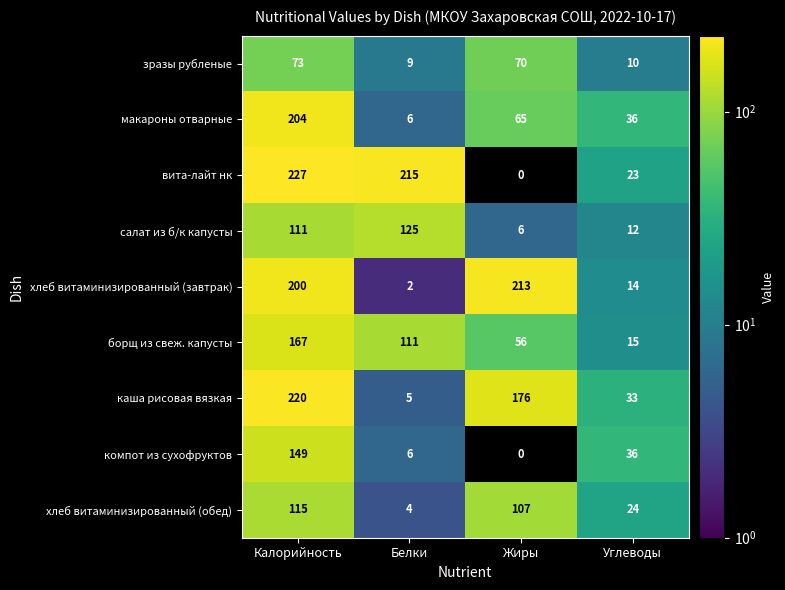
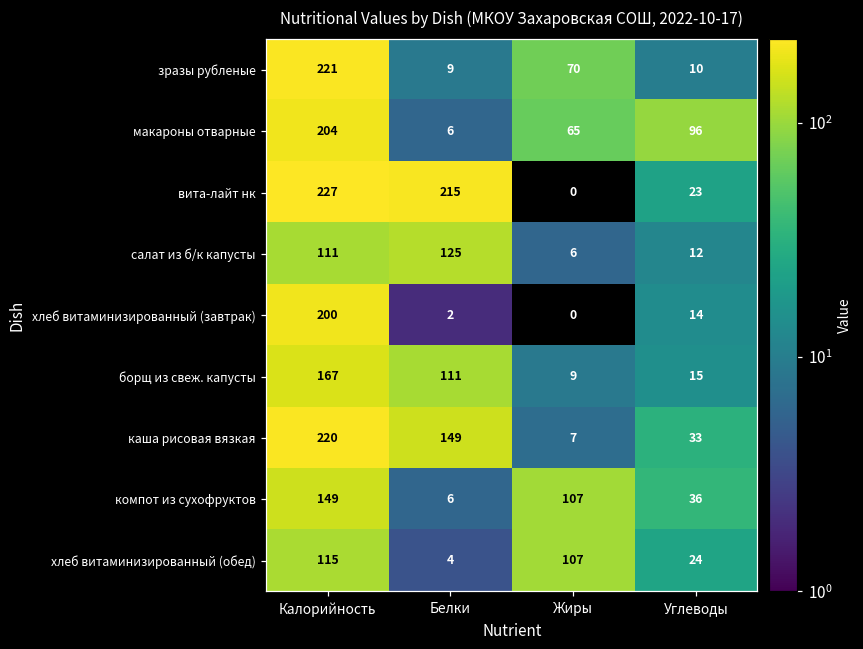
зразы рубленые, Калорийность: 73 -> 221
макароны отварные, Углеводы: 36 -> 96
хлеб витаминизированный (завтрак), Жиры: 213 -> 0
борщ из свеж. капусты, Жиры: 56 -> 9
каша рисовая вязкая, Белки: 5 -> 149
каша рисовая вязкая, Жиры: 176 -> 7
компот из сухофруктов, Жиры: 0 -> 107
